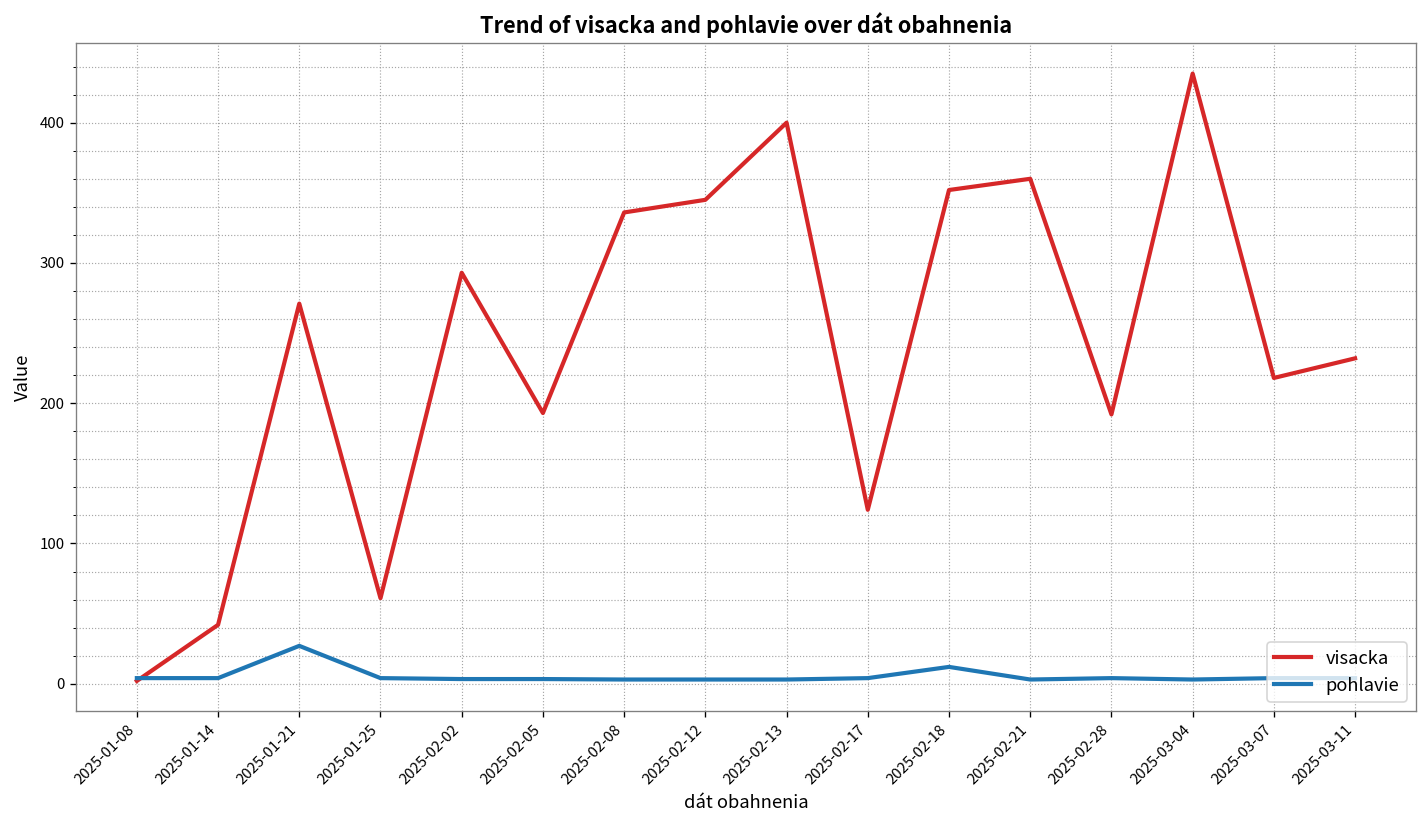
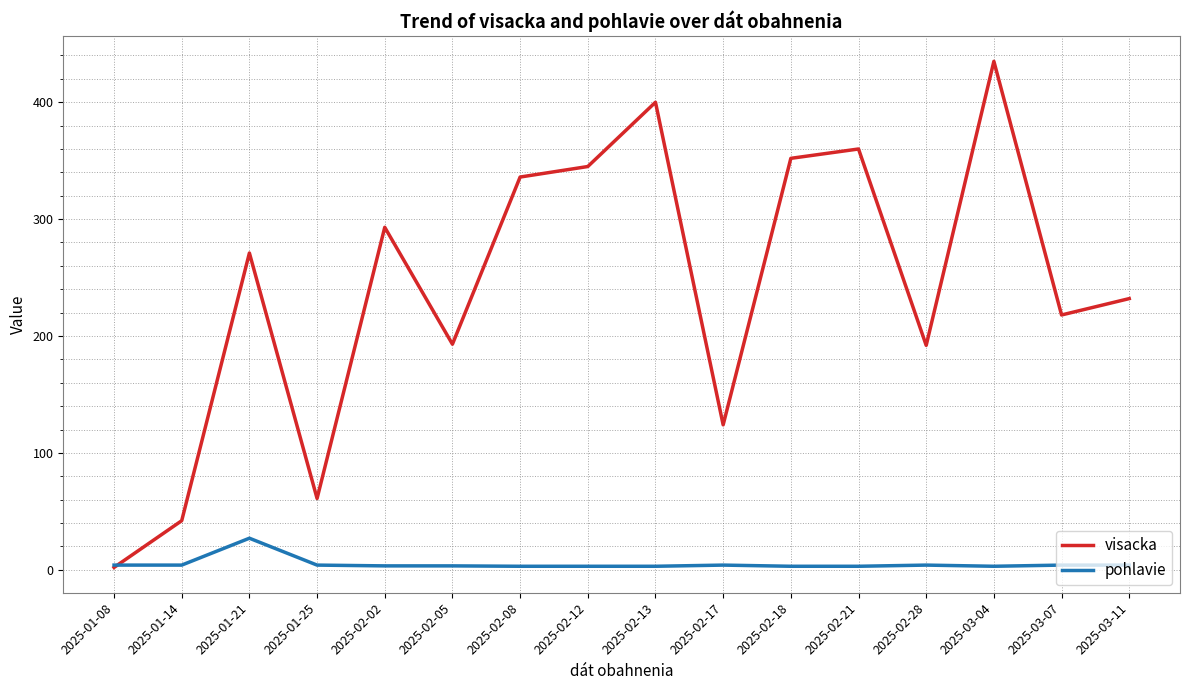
pohlavie, 2025-02-18: 12 -> 3
